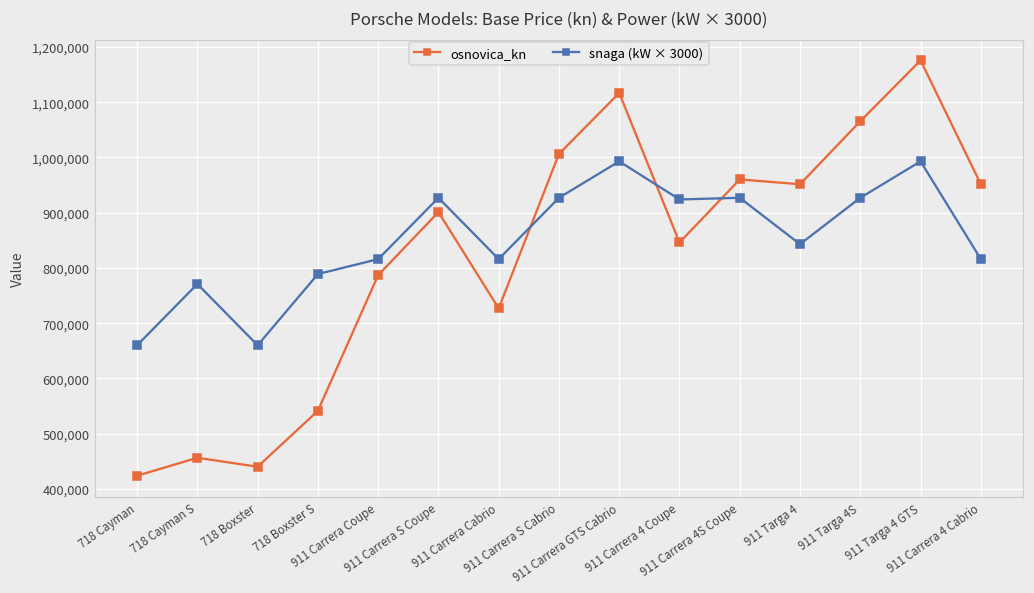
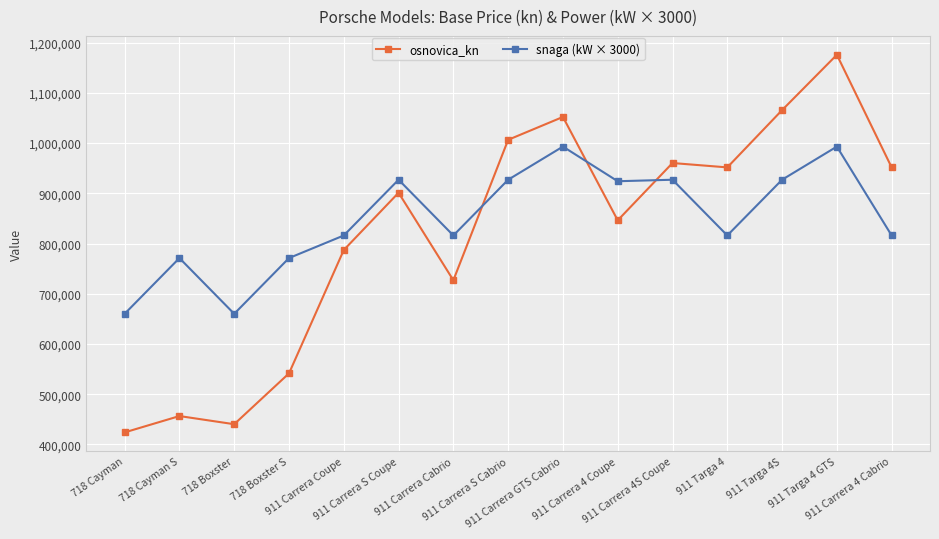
snaga (kW × 3000), 718 Boxster S: 790,000 -> 770,000
osnovica_kn, 911 Carrera GTS Cabrio: 1,120,000 -> 1,050,000
snaga (kW × 3000), 911 Targa 4: 840,000 -> 820,000
